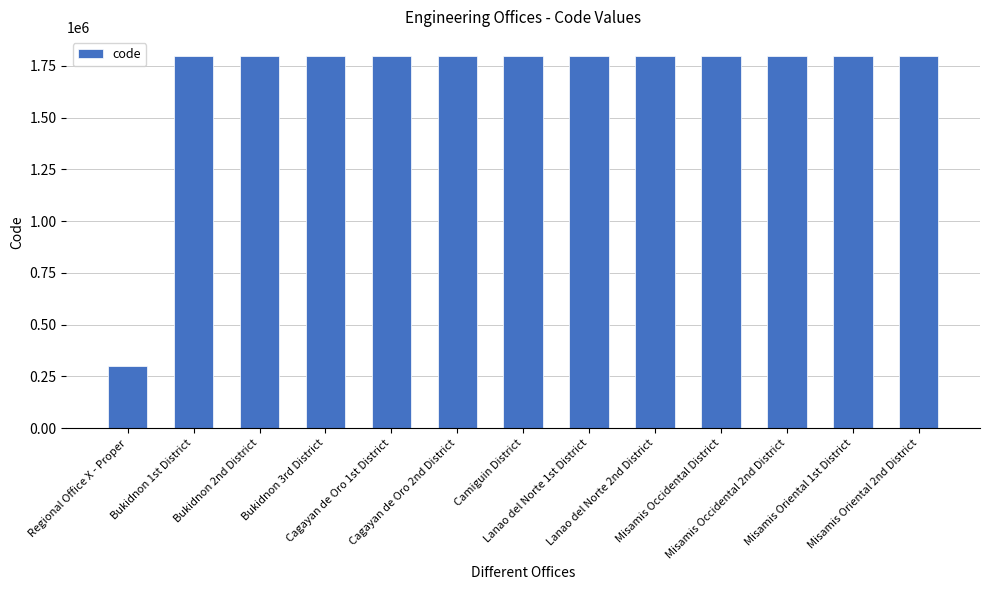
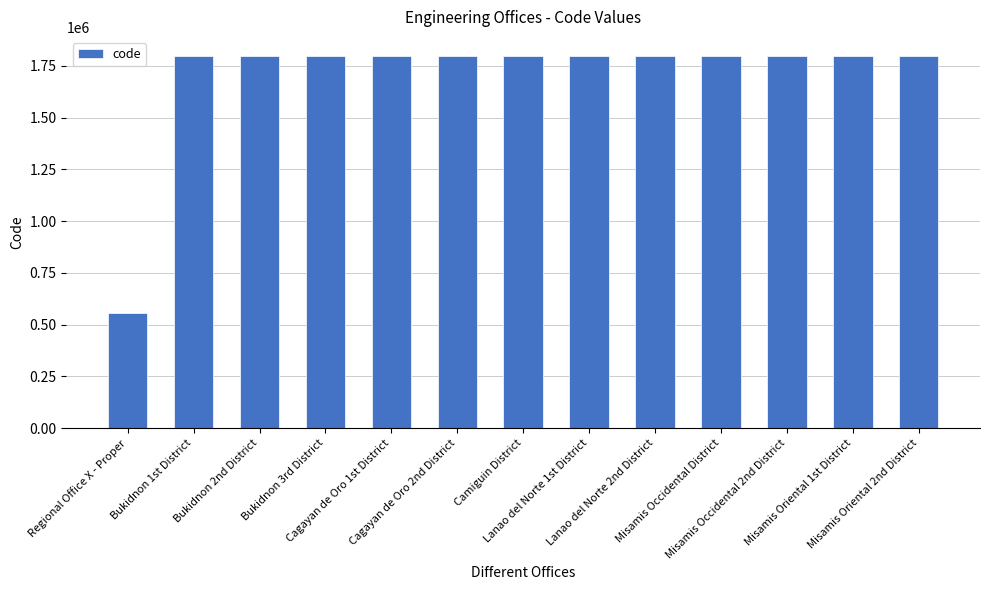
Regional Office X - Proper: 300000 -> 560000
